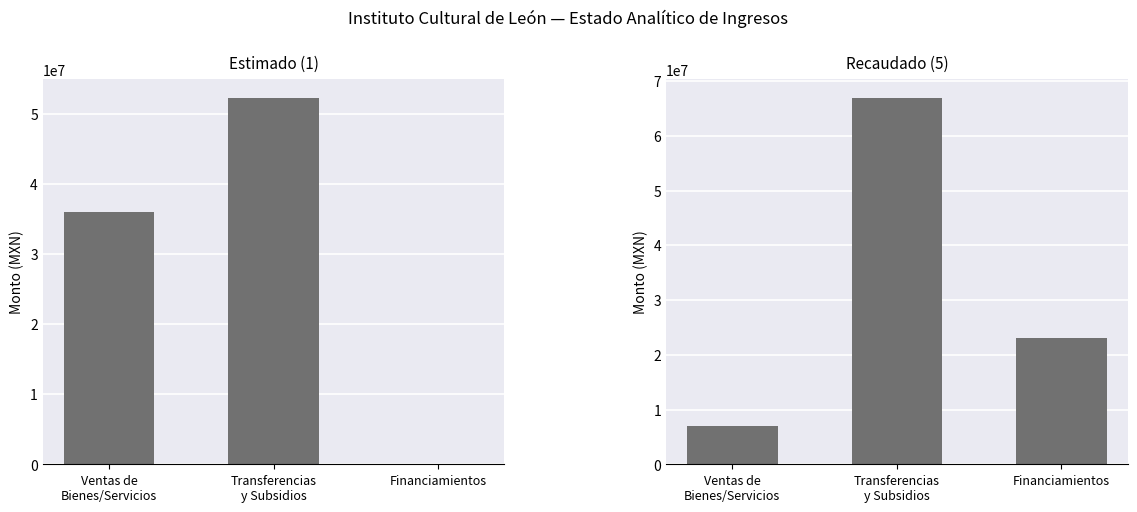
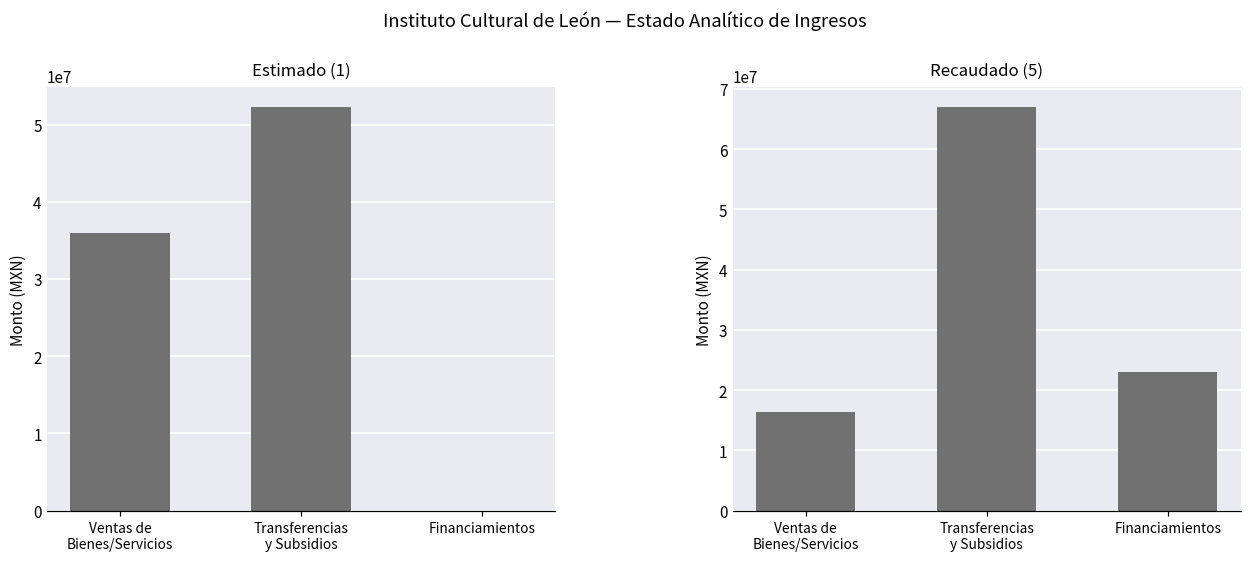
Recaudado (5), Ventas de Bienes/Servicios: 7000000 -> 16000000
